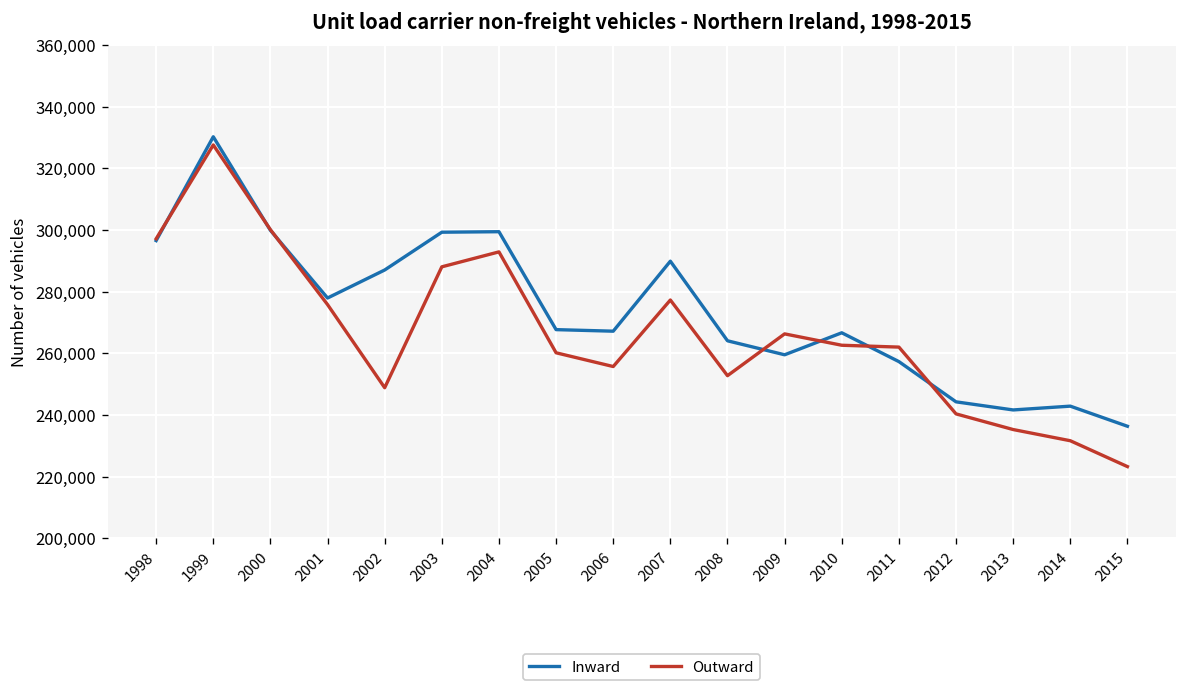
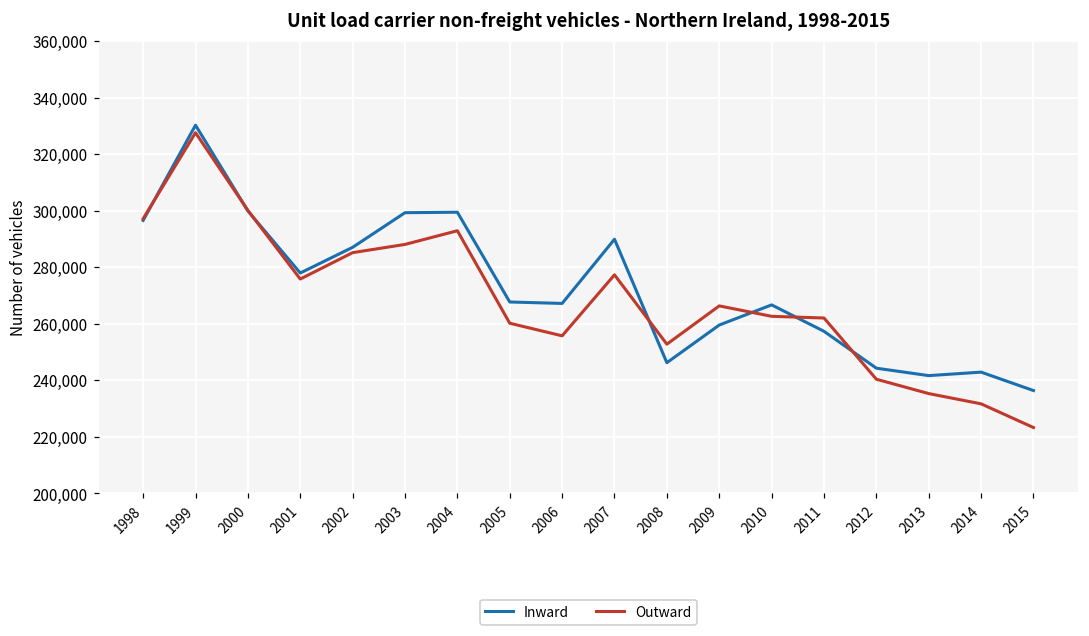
Outward, 2002: 249,000 -> 285,000
Inward, 2008: 264,000 -> 246,000
